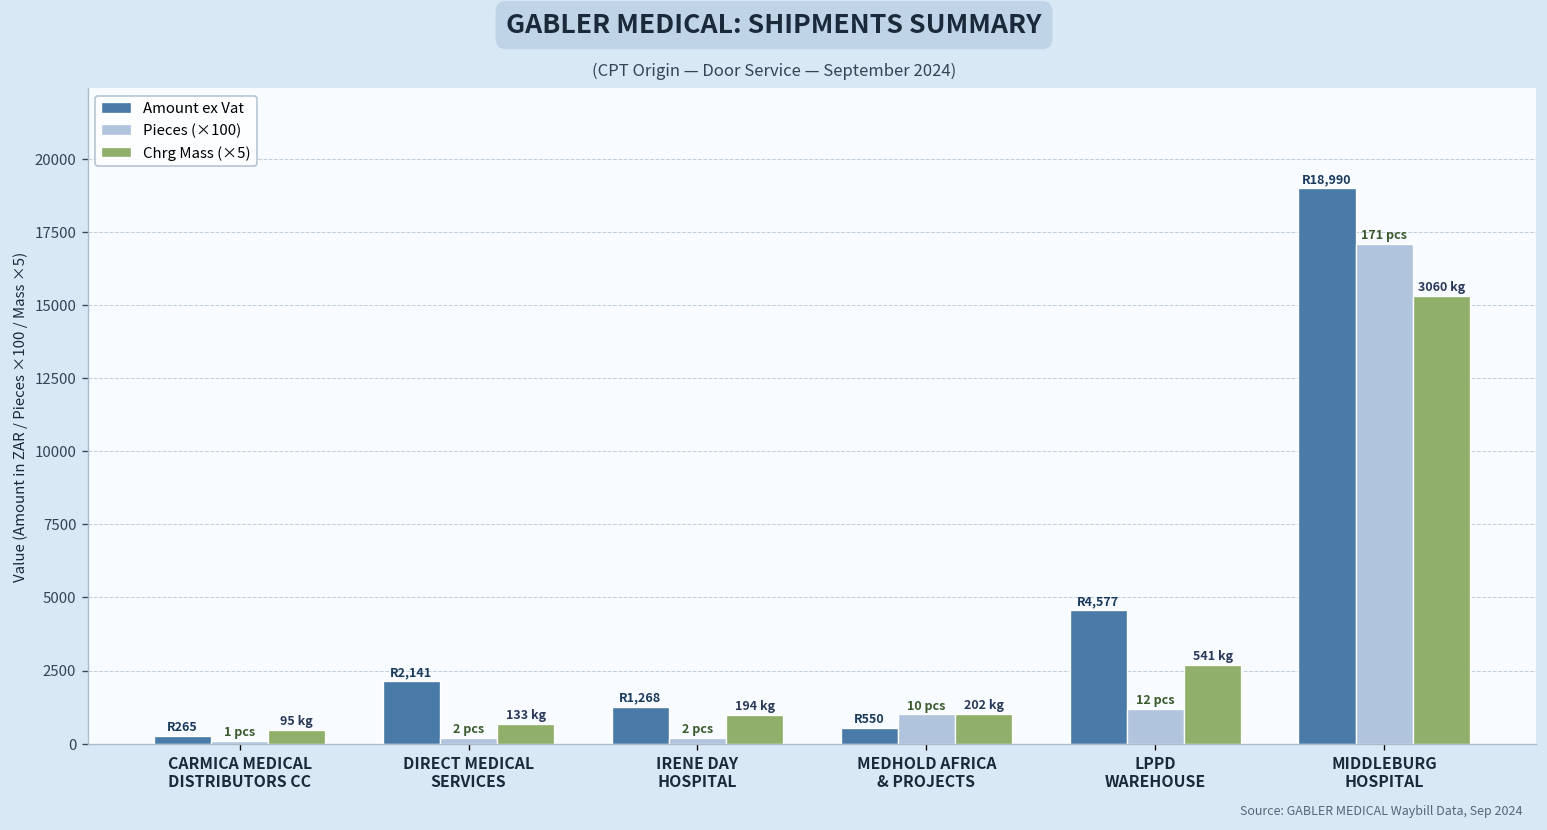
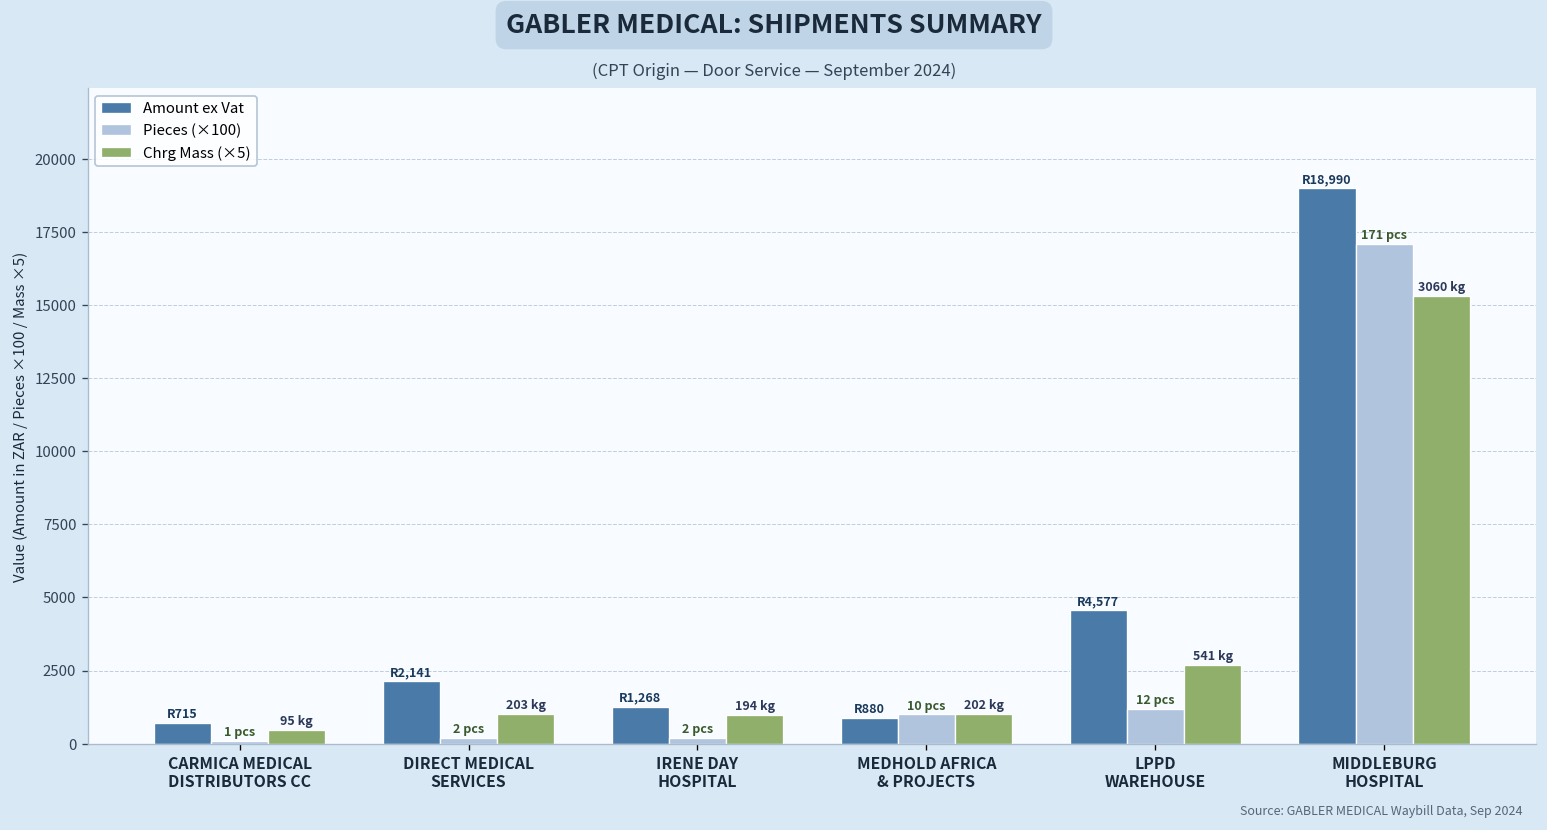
Amount ex Vat, CARMICA MEDICAL DISTRIBUTORS CC: 265 -> 715
Chrg Mass (×5), DIRECT MEDICAL SERVICES: 133 -> 203
Amount ex Vat, MEDHOLD AFRICA & PROJECTS: 550 -> 880
